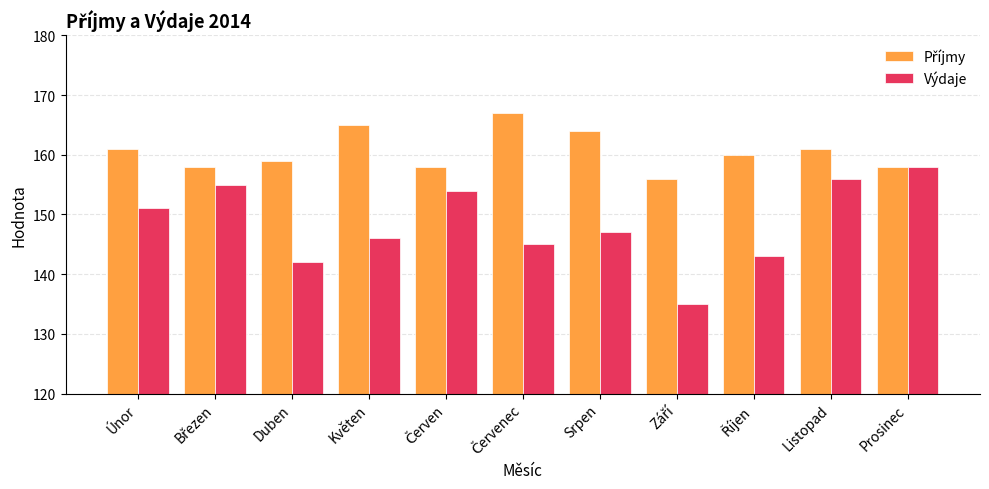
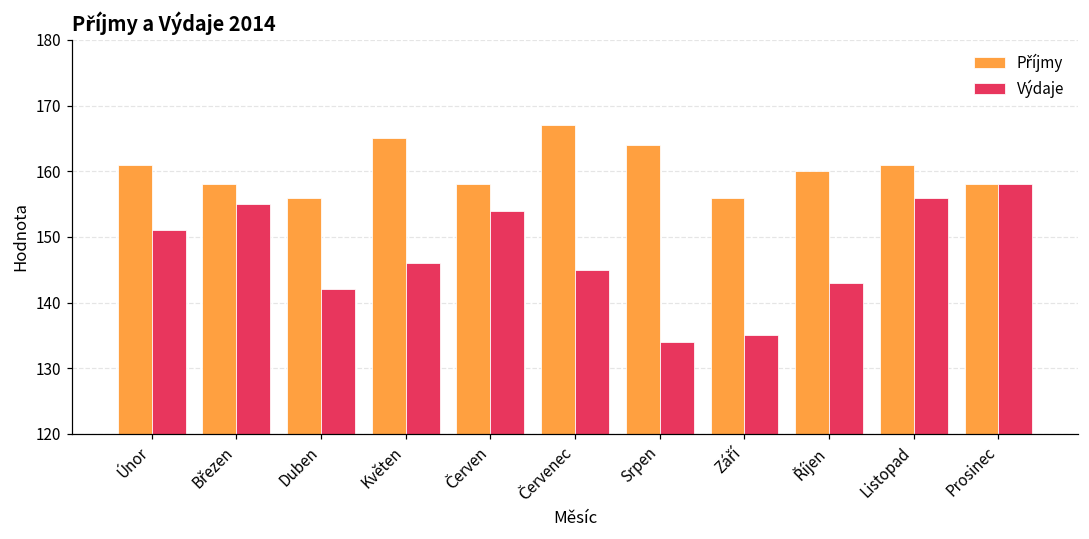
Příjmy, Duben: 159 -> 156
Výdaje, Srpen: 147 -> 134
